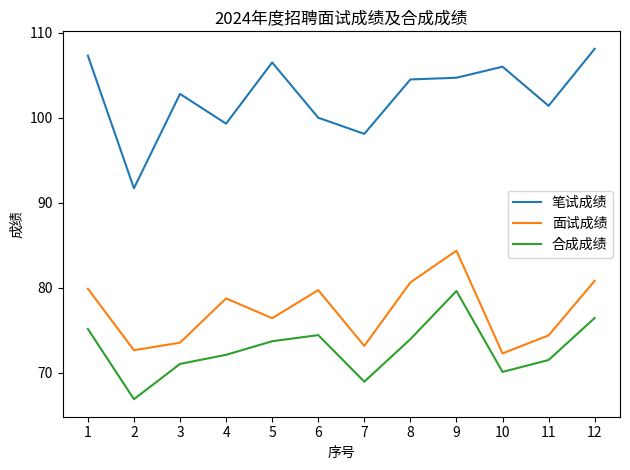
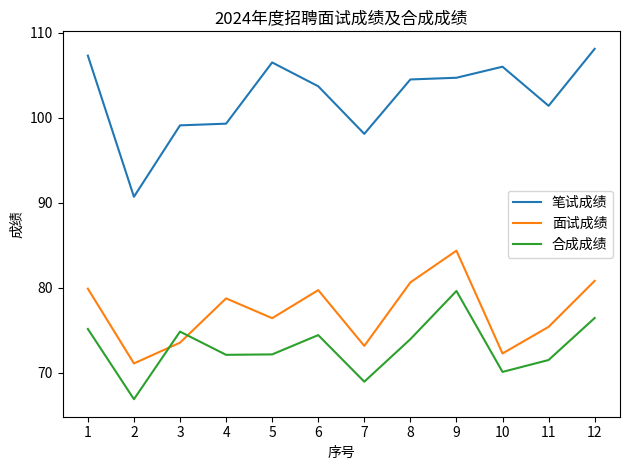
笔试成绩, 2: 92 -> 91
面试成绩, 2: 73 -> 71
笔试成绩, 3: 103 -> 99
合成成绩, 3: 71 -> 75
合成成绩, 5: 74 -> 72
笔试成绩, 6: 100 -> 104
面试成绩, 11: 74 -> 75
